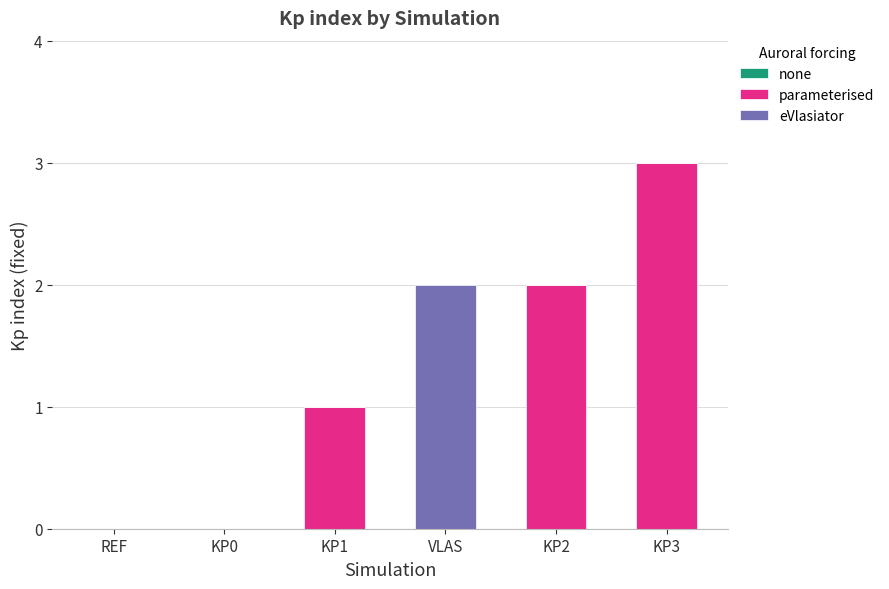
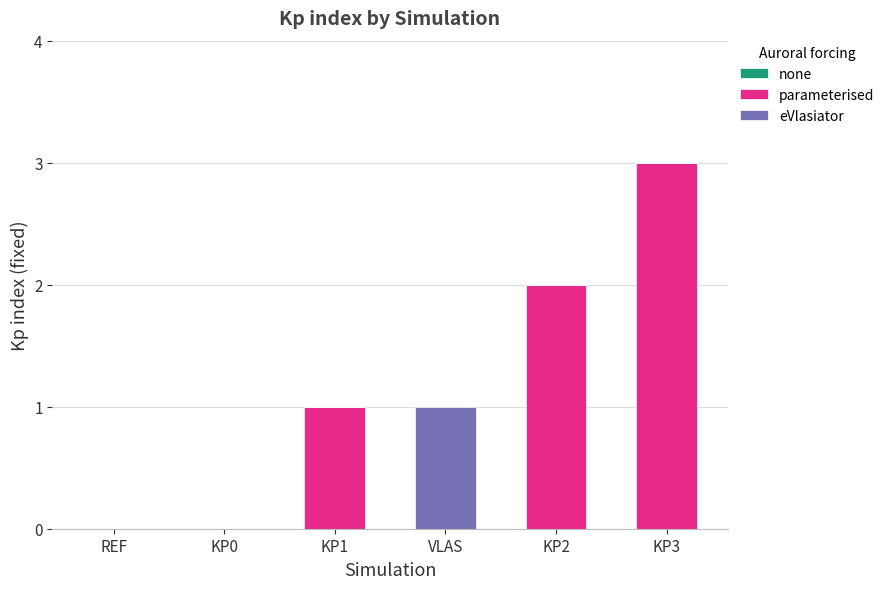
eVlasiator, VLAS: 2 -> 1
